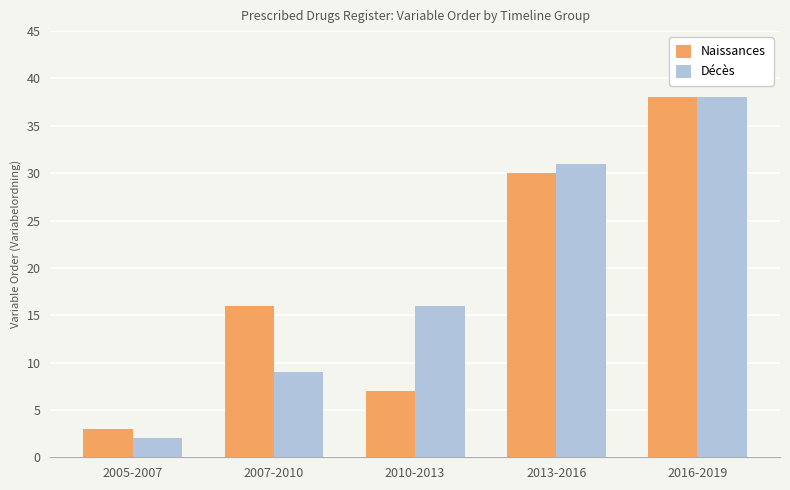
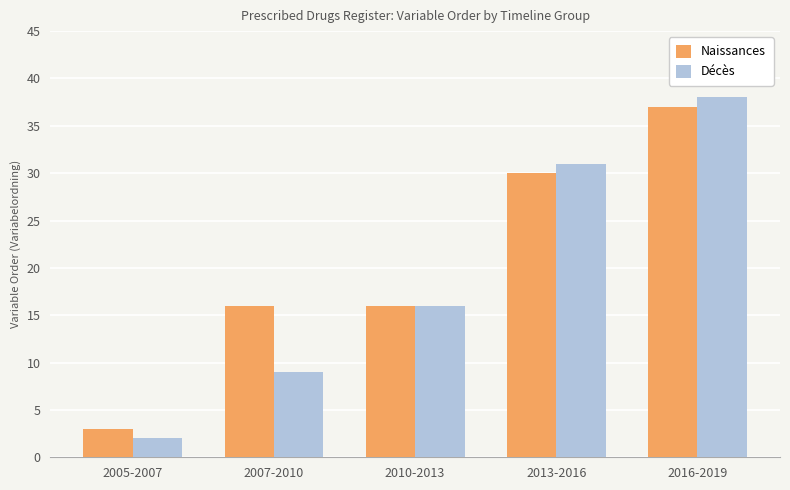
Naissances, 2010-2013: 7 -> 16
Naissances, 2016-2019: 38 -> 37
